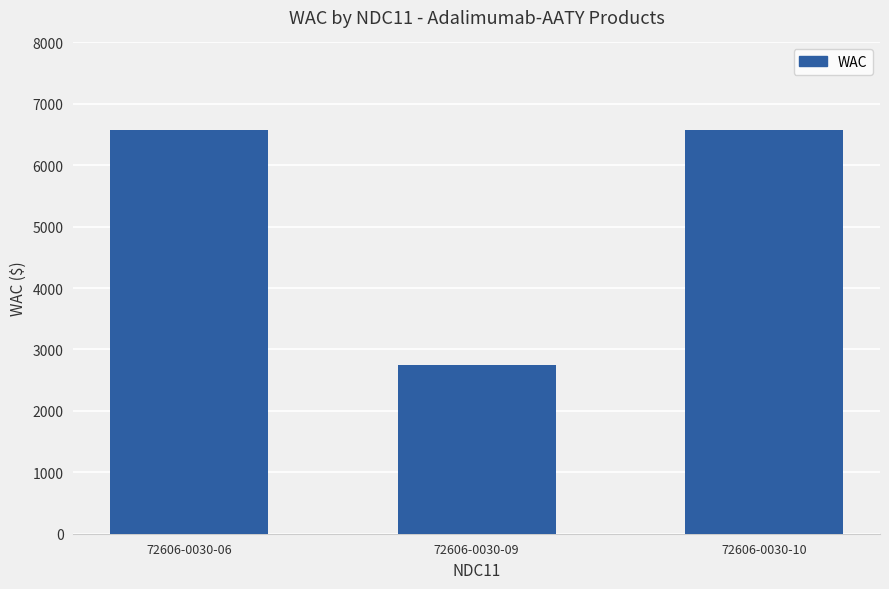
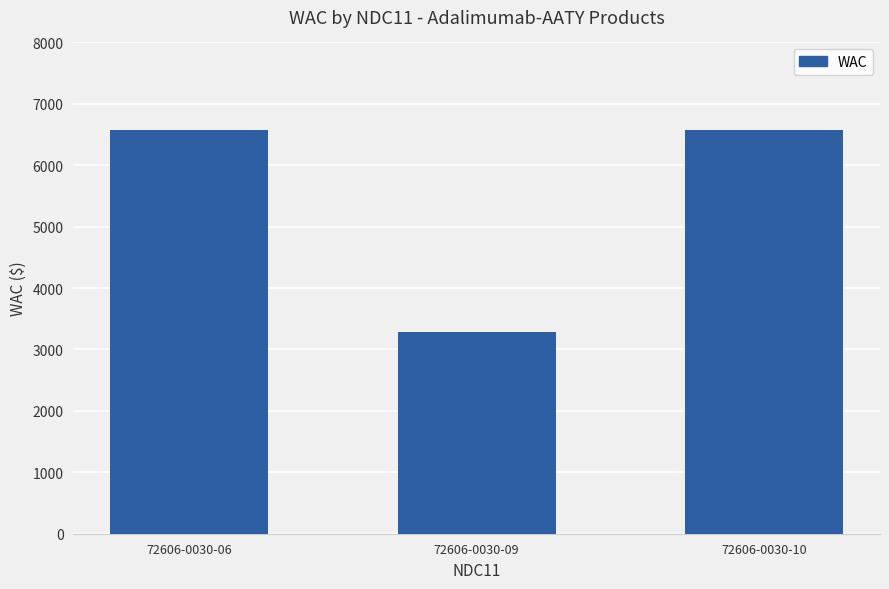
72606-0030-09: 2700 -> 3300
